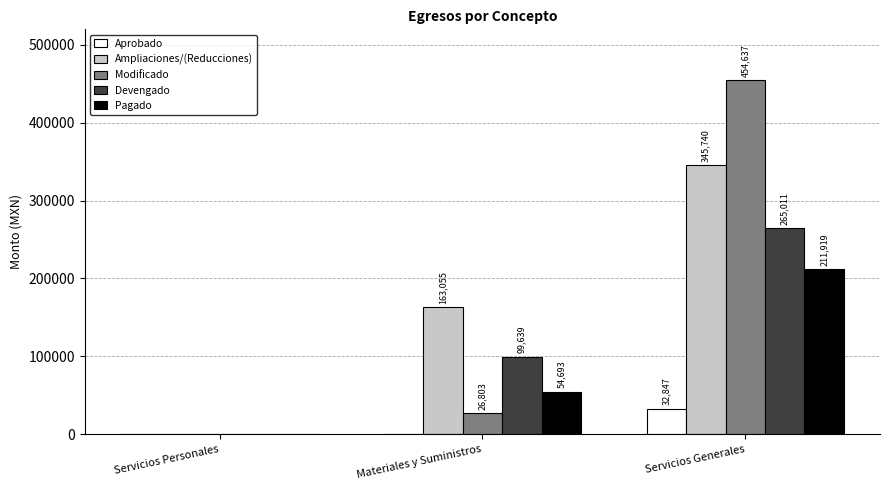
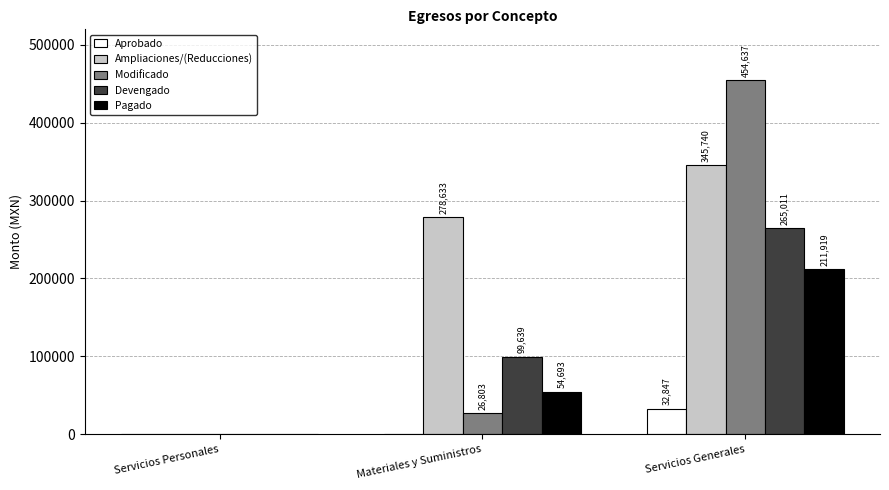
Ampliaciones/(Reducciones), Materiales y Suministros: 163,055 -> 278,633
